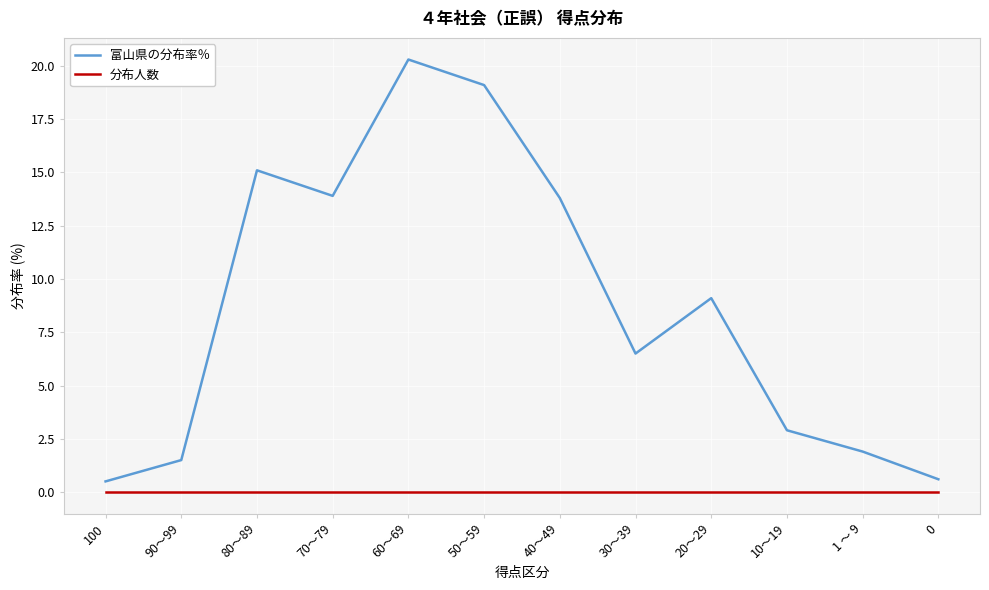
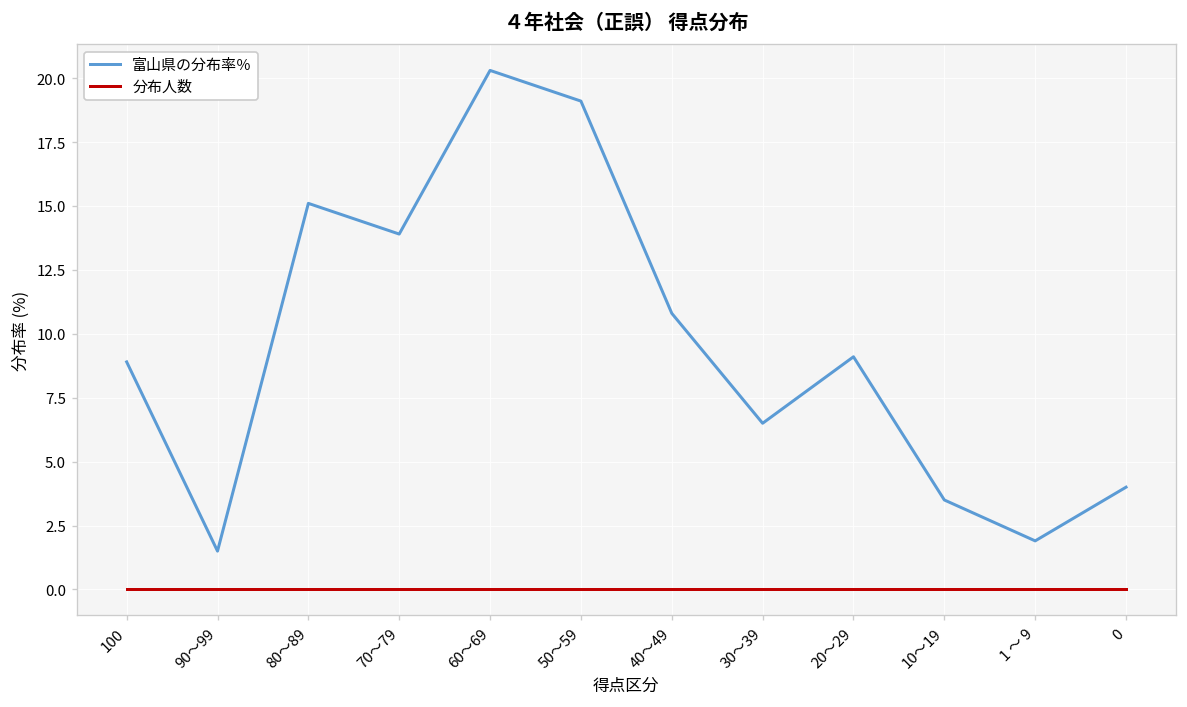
富山県の分布率％, 100: 0.5 -> 8.9
富山県の分布率％, 40～49: 13.8 -> 10.8
富山県の分布率％, 10～19: 2.9 -> 3.5
富山県の分布率％, 0: 0.6 -> 4.0
